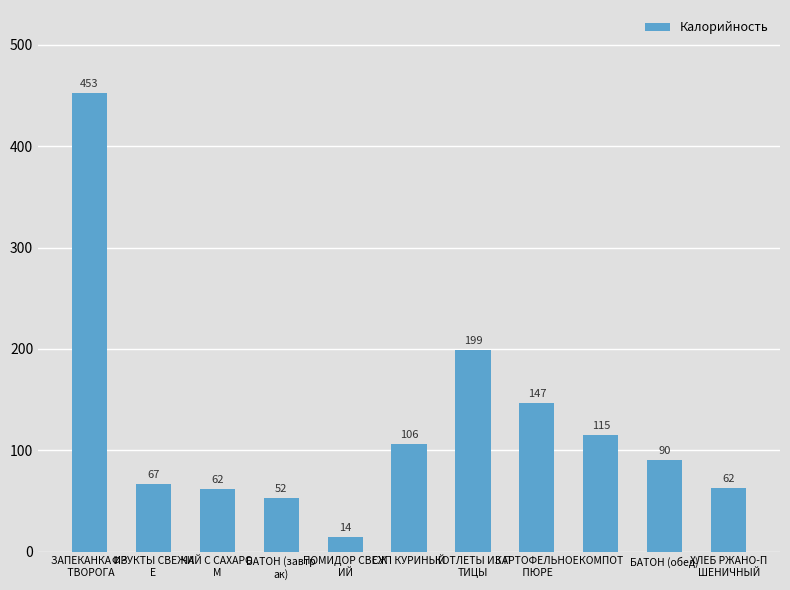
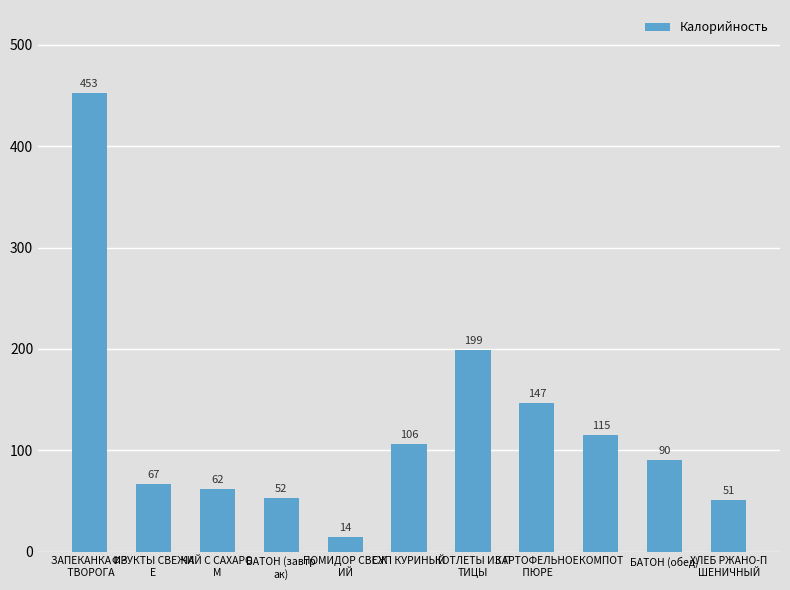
ХЛЕБ РЖАНО-П ШЕНИЧНЫЙ: 62 -> 51
